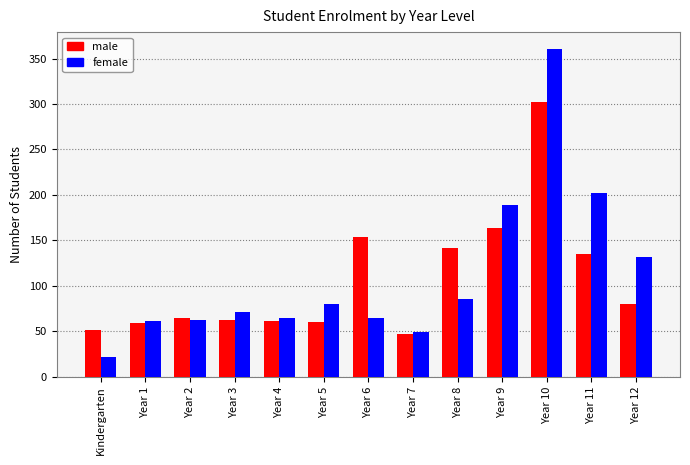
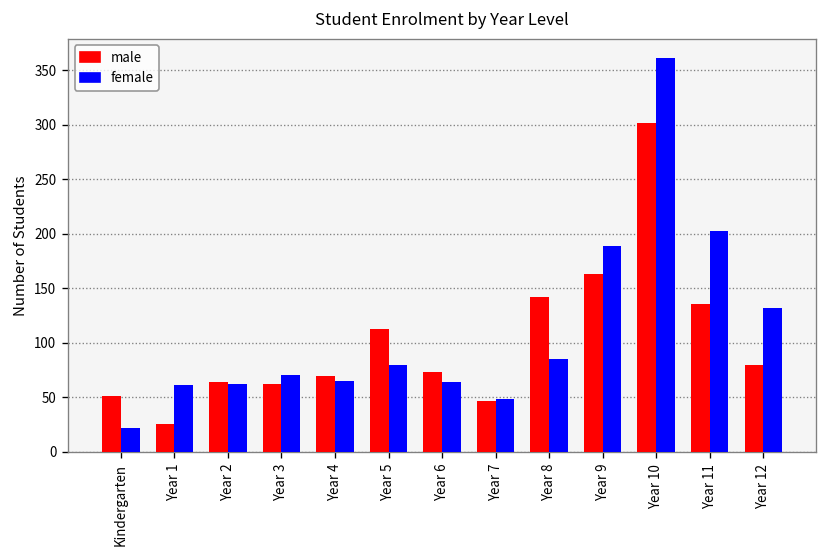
male, Year 1: 60 -> 30
male, Year 4: 60 -> 70
male, Year 5: 60 -> 110
male, Year 6: 150 -> 70
